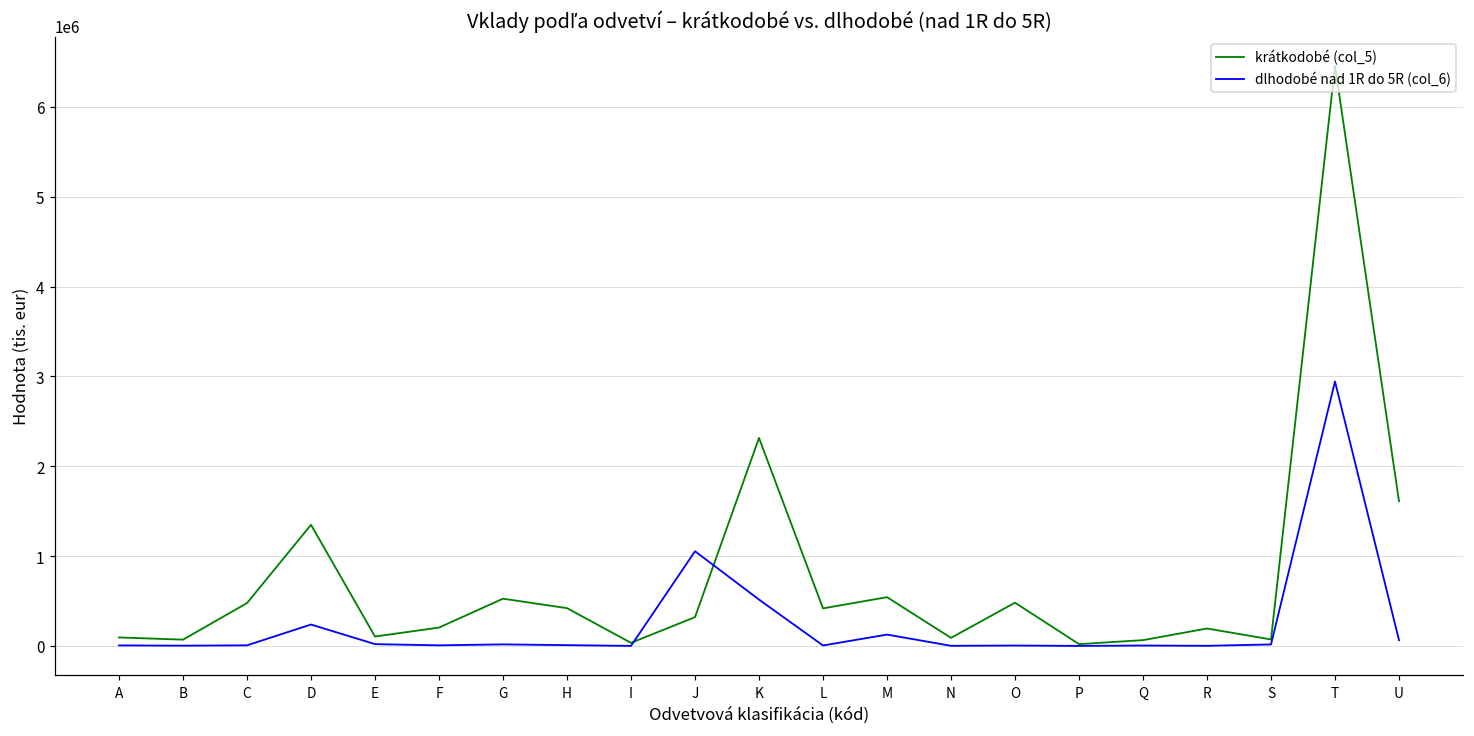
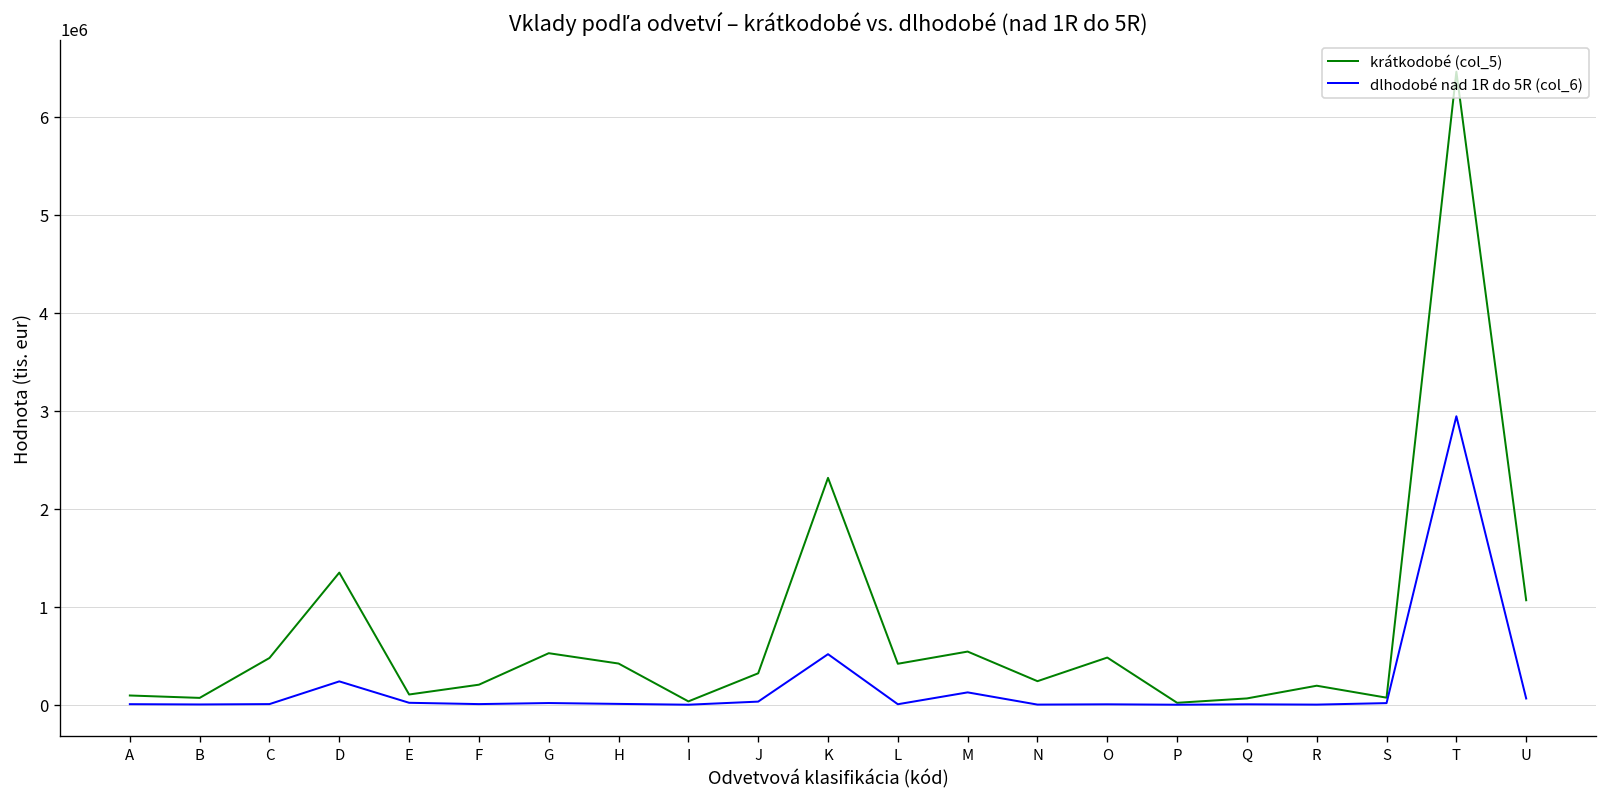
dlhodobé nad 1R do 5R (col_6), J: 1100000 -> 0
krátkodobé (col_5), N: 100000 -> 200000
krátkodobé (col_5), U: 1600000 -> 1100000
